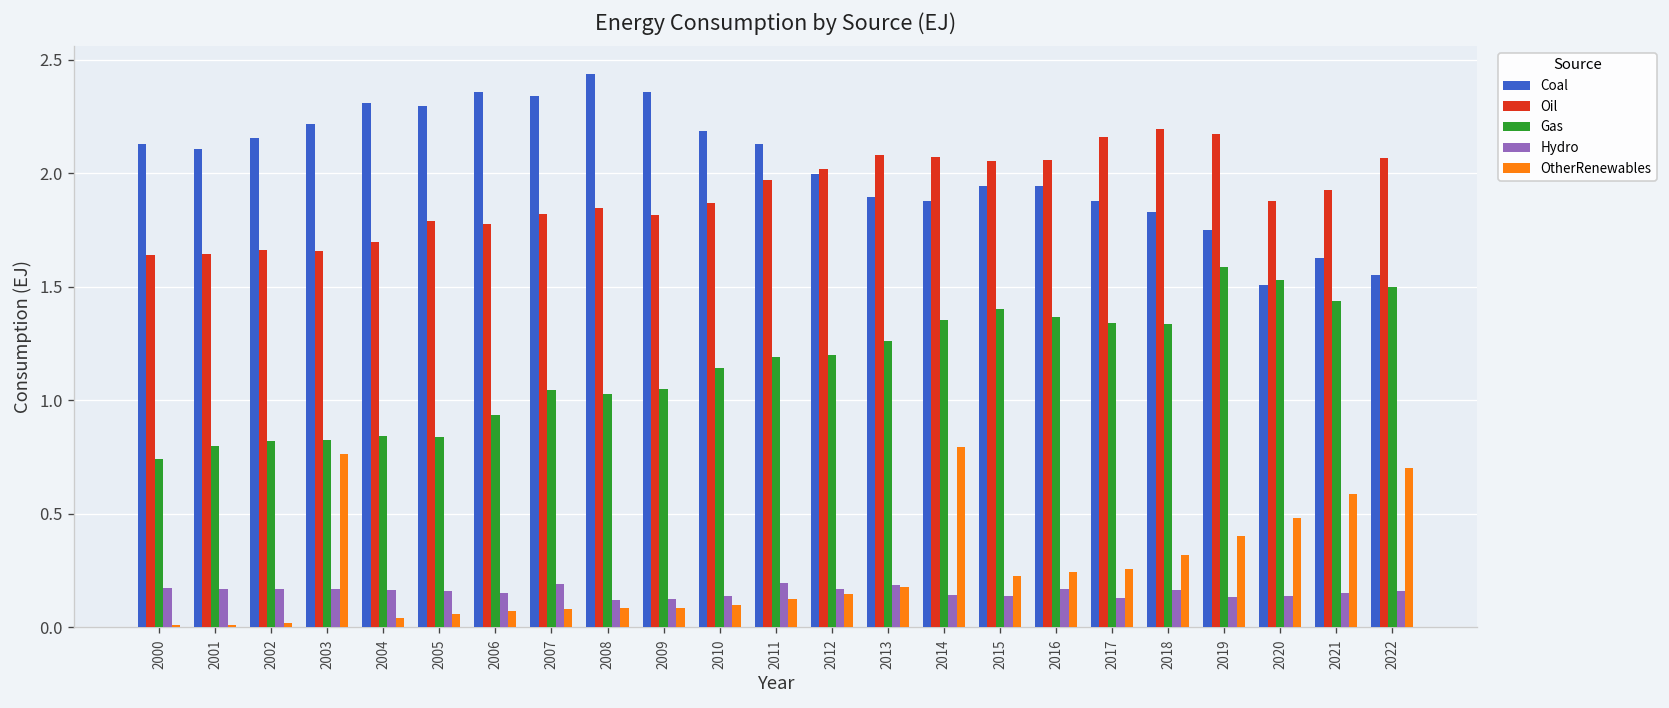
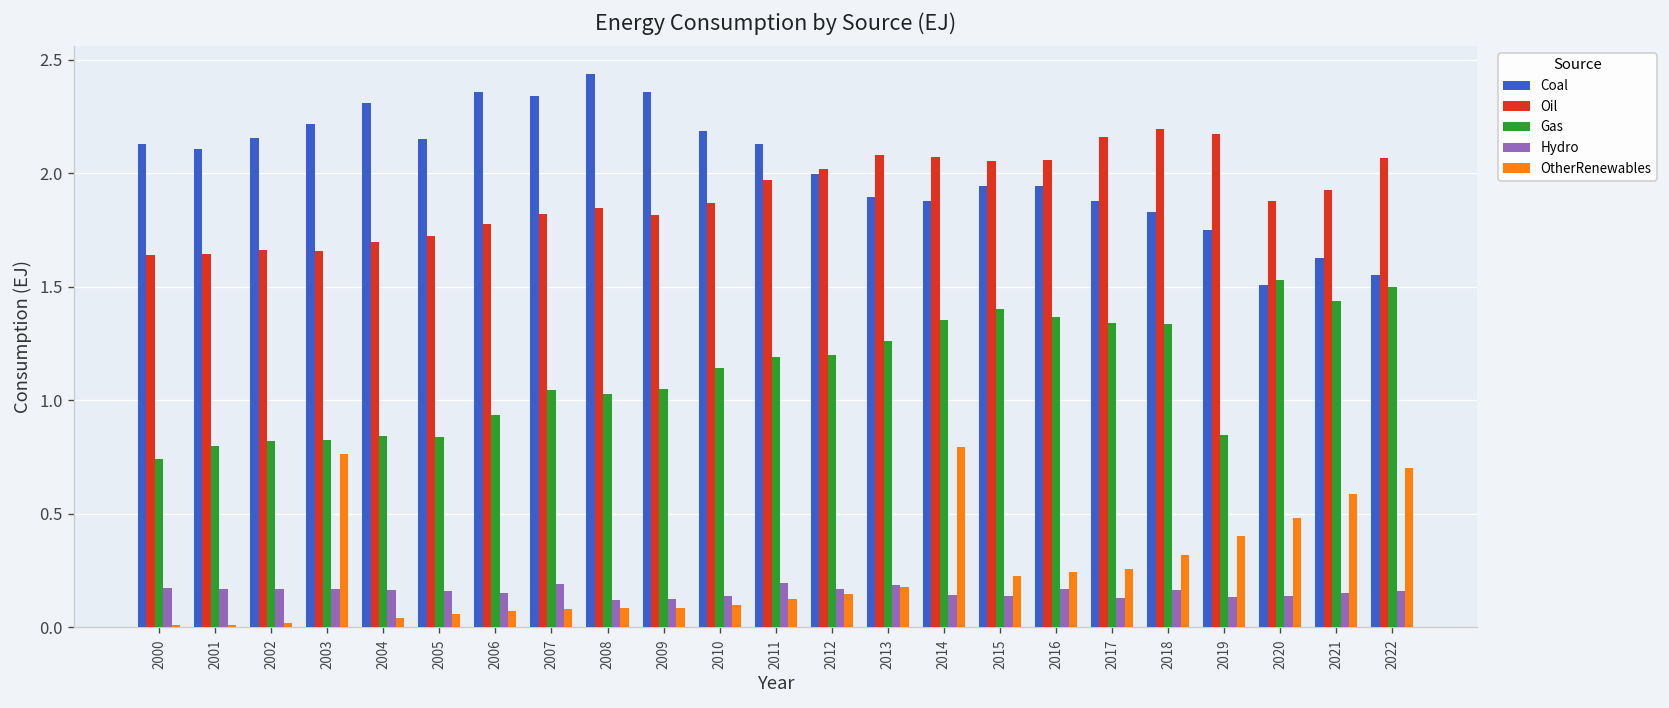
Coal, 2005: 2.30 -> 2.15
Oil, 2005: 1.79 -> 1.72
Gas, 2019: 1.59 -> 0.85
